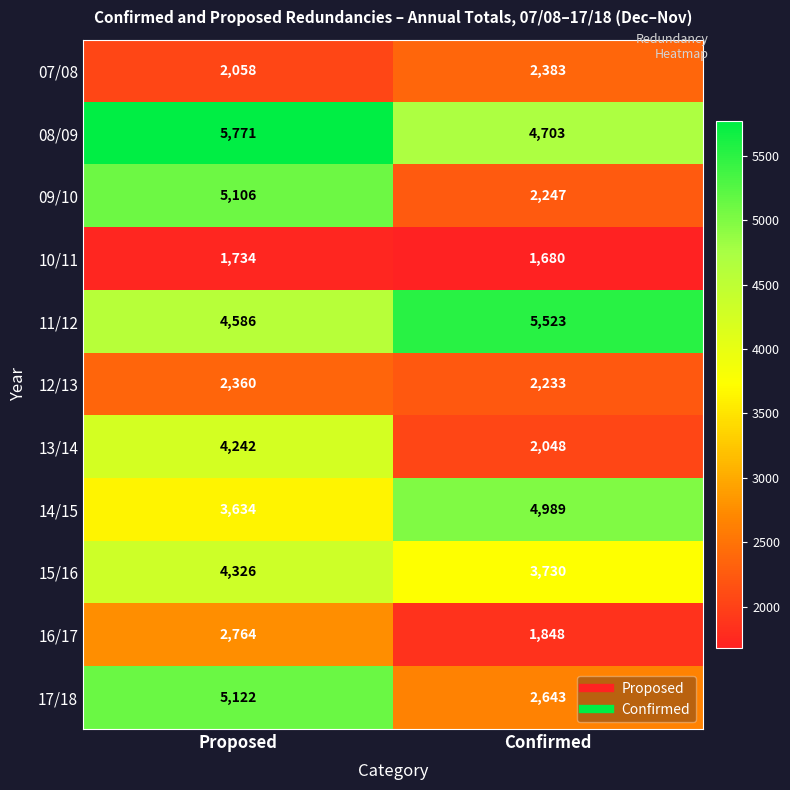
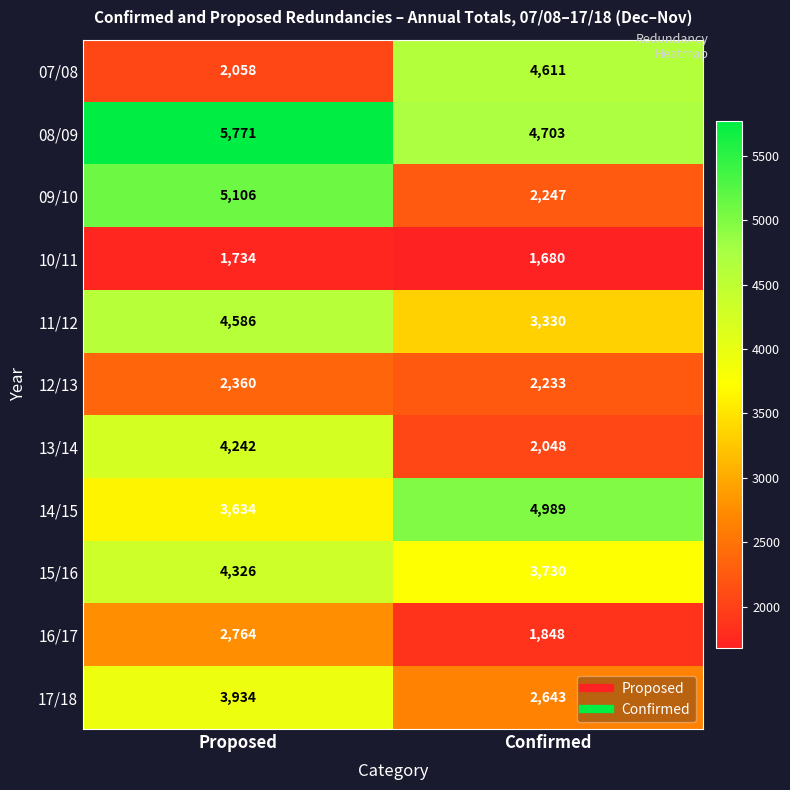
07/08, Confirmed: 2,383 -> 4,611
11/12, Confirmed: 5,523 -> 3,330
17/18, Proposed: 5,122 -> 3,934
